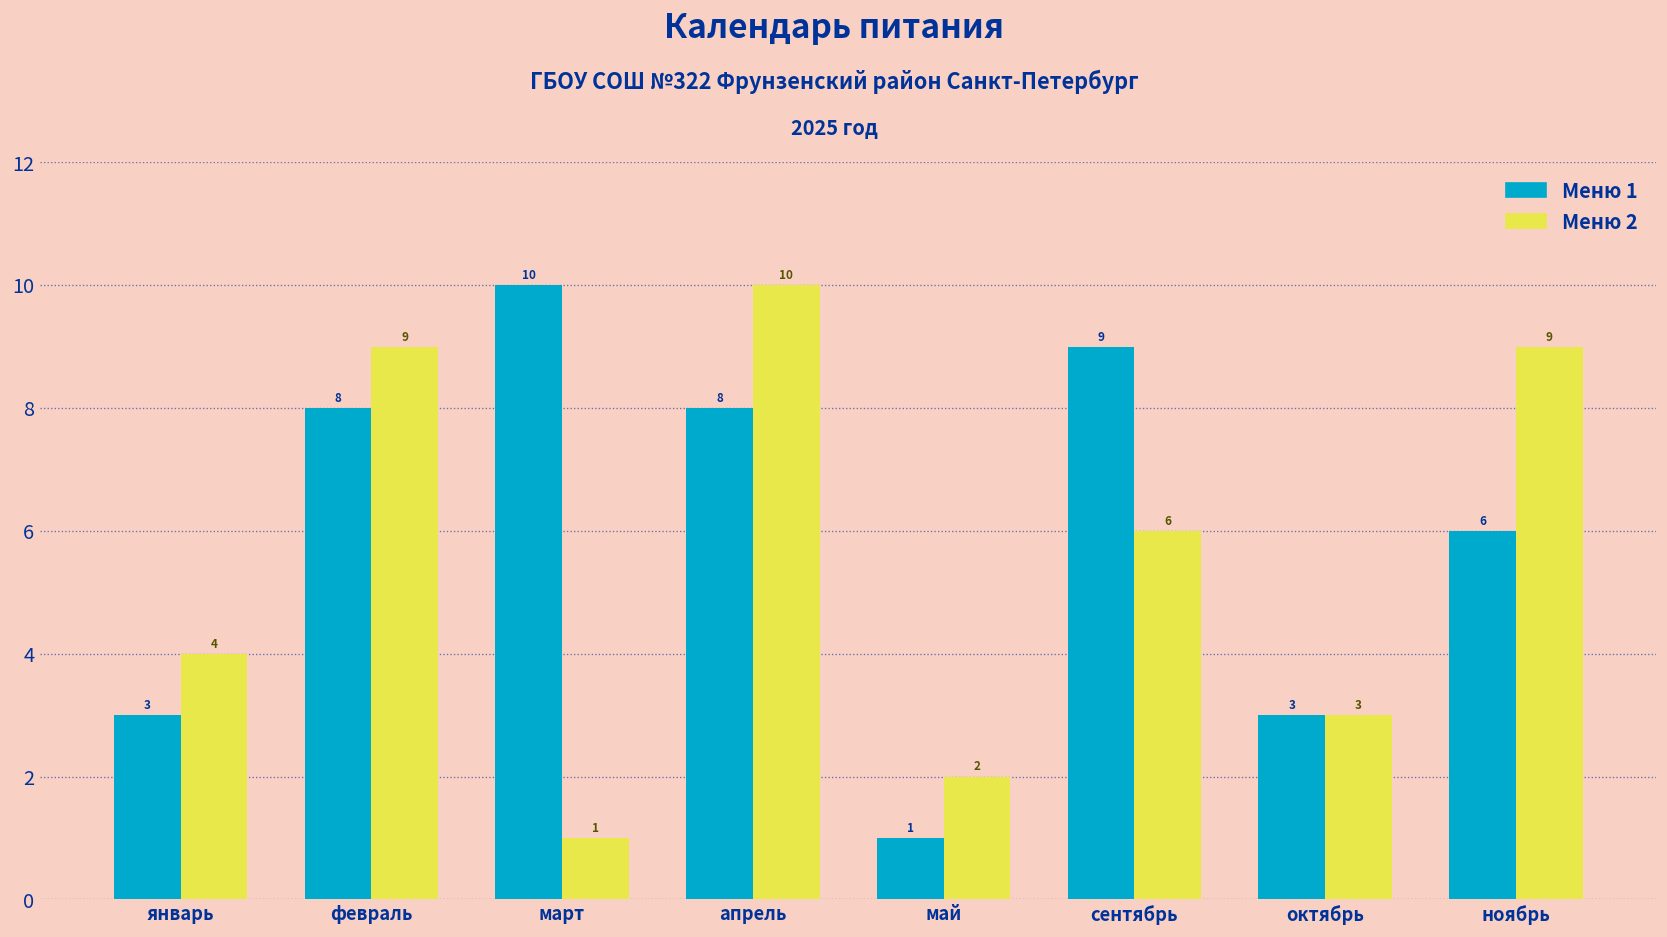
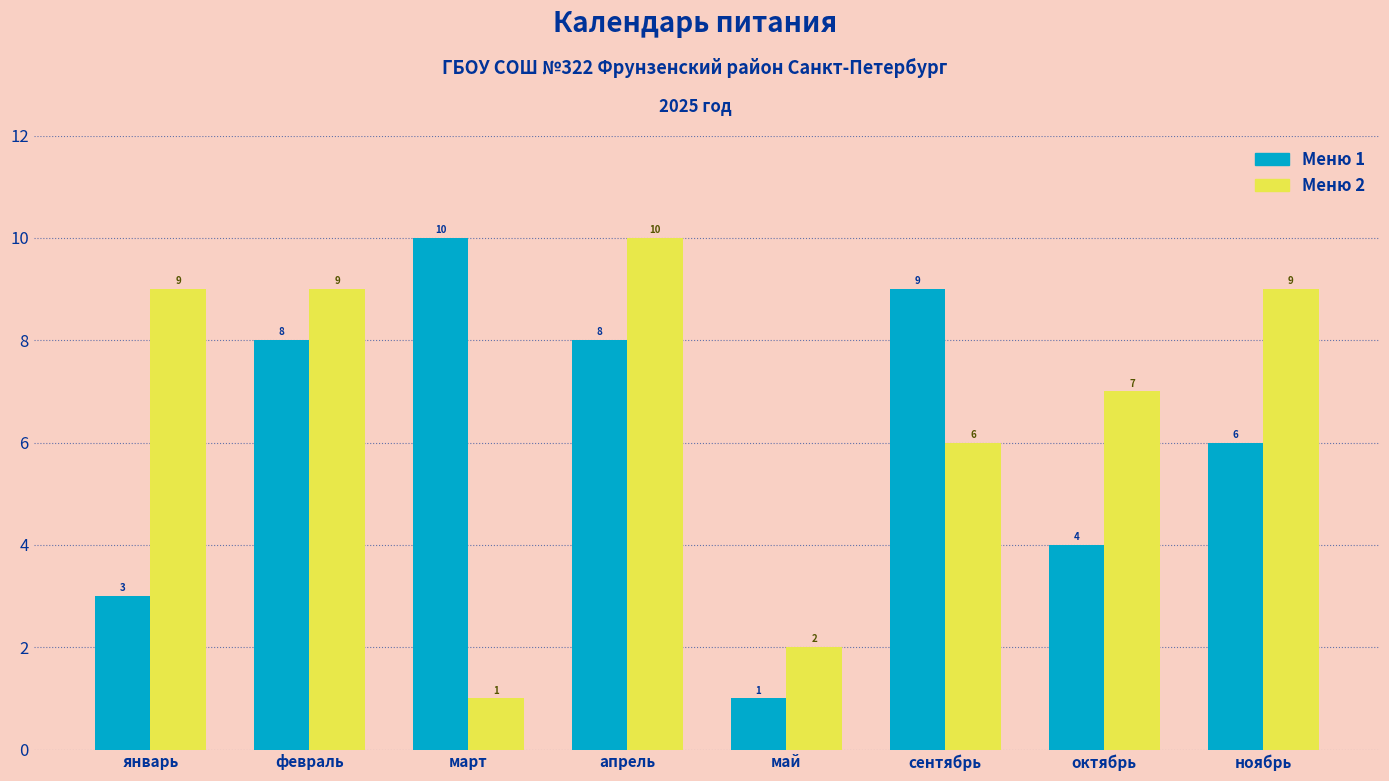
Меню 2, январь: 4 -> 9
Меню 1, октябрь: 3 -> 4
Меню 2, октябрь: 3 -> 7
